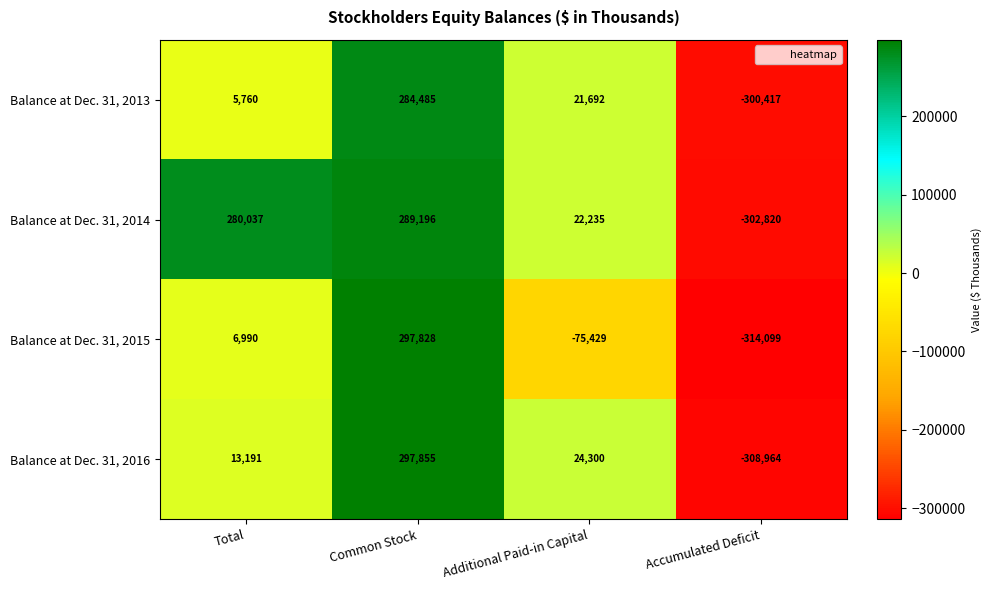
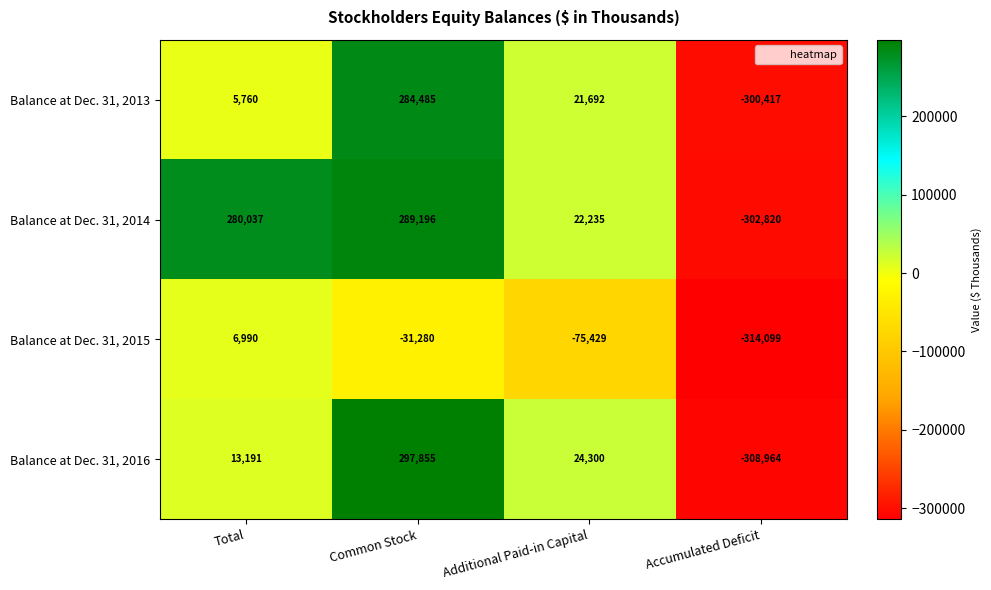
Balance at Dec. 31, 2015, Common Stock: 297,828 -> -31,280
